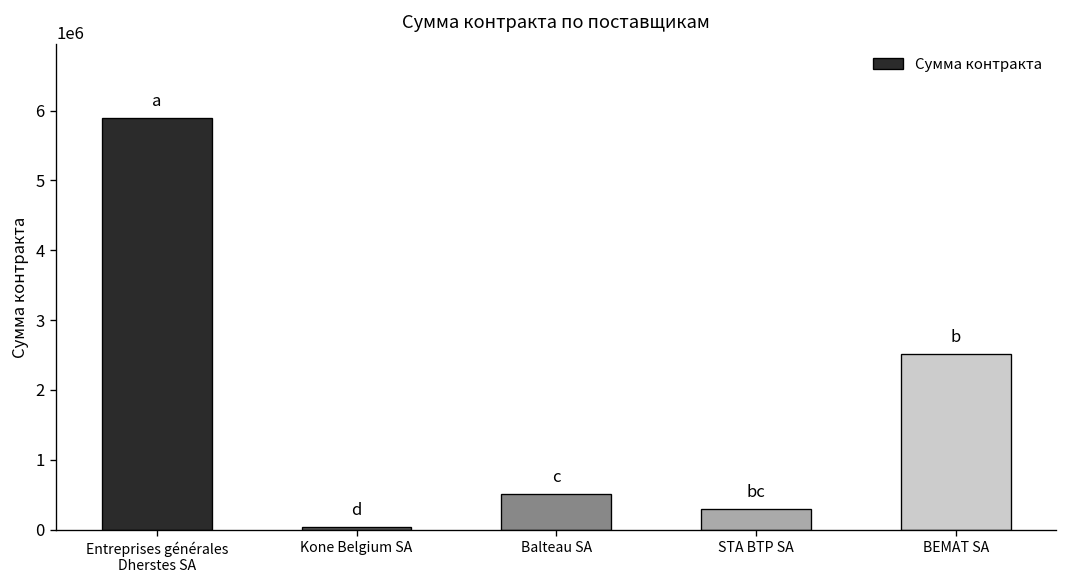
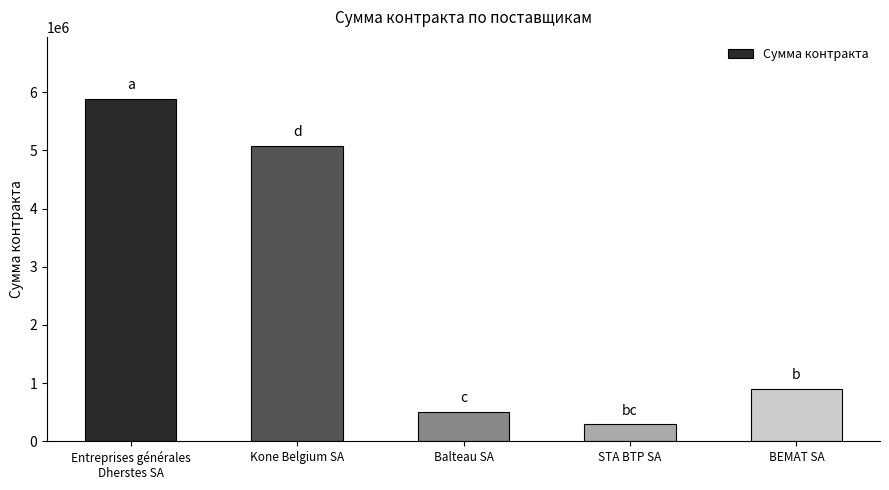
Kone Belgium SA: 0 -> 5100000
BEMAT SA: 2500000 -> 900000
